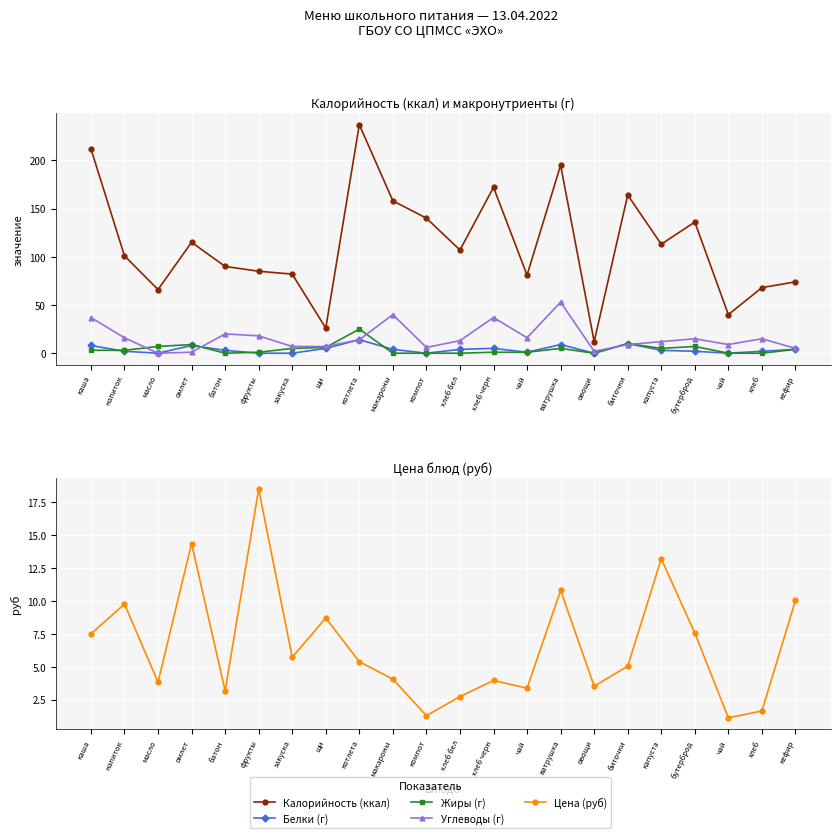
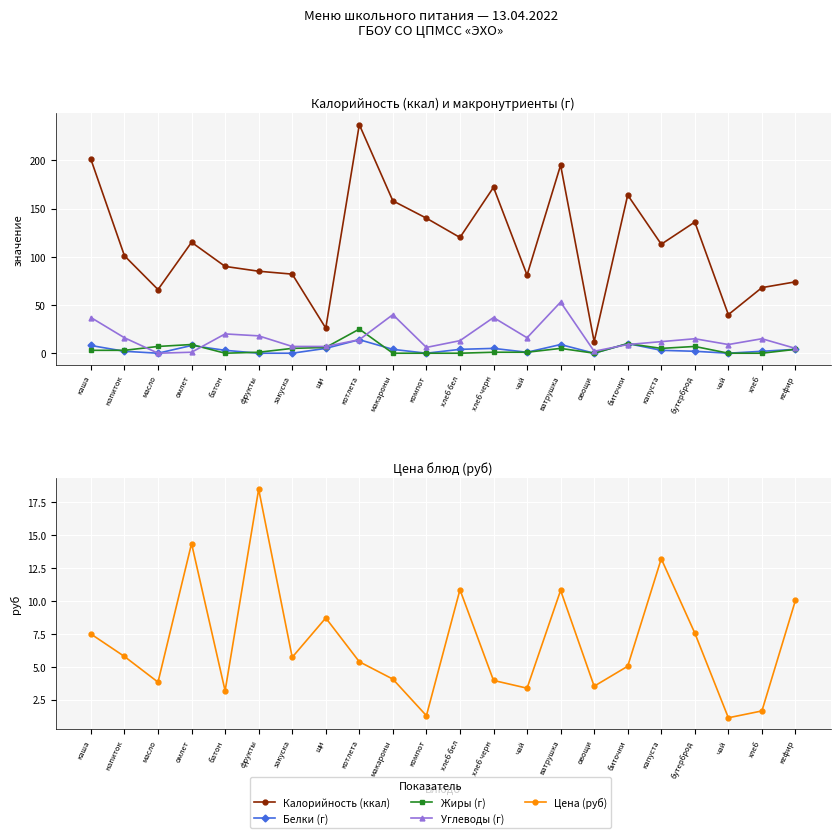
Калорийность (ккал) и макронутриенты (г), Калорийность (ккал), каша: 210 -> 200
Калорийность (ккал) и макронутриенты (г), Калорийность (ккал), хлеб бел: 110 -> 120
Цена блюд (руб), напиток: 9.8 -> 5.8
Цена блюд (руб), хлеб бел: 2.7 -> 10.9
